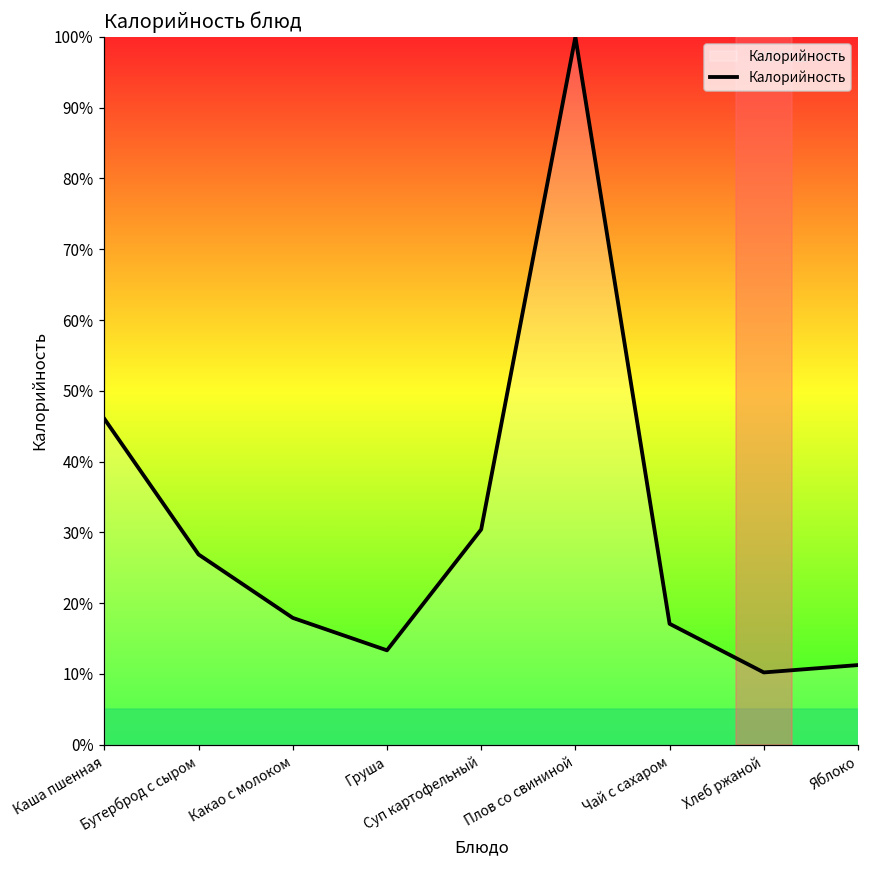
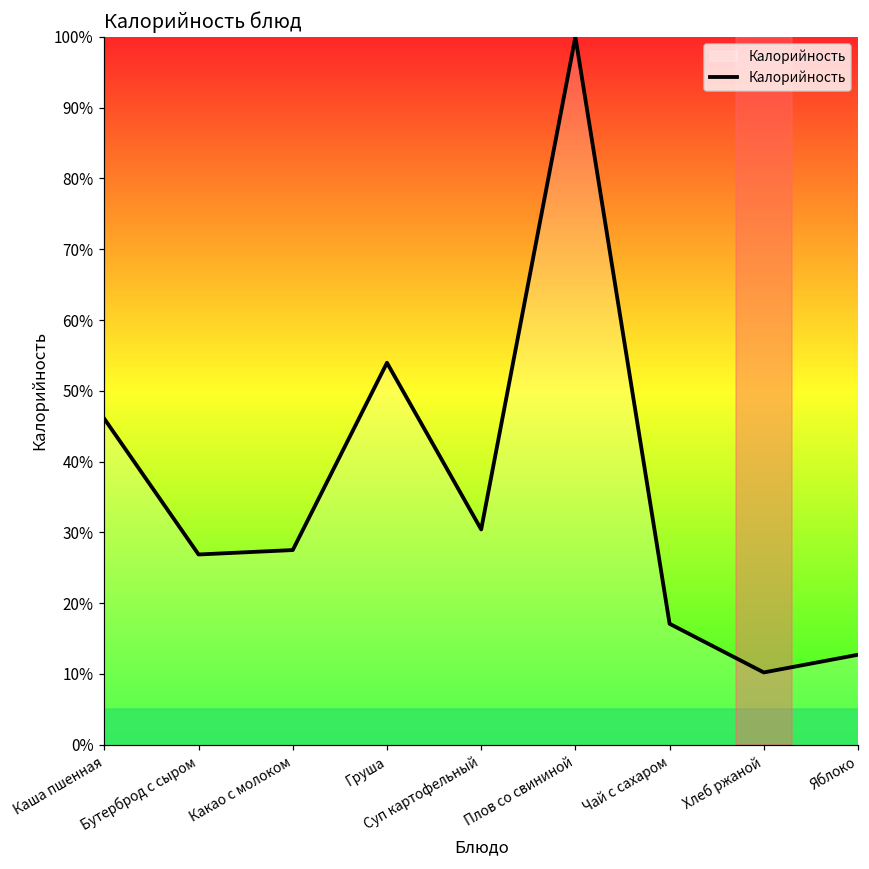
Какао с молоком: 18% -> 28%
Груша: 13% -> 54%
Яблоко: 11% -> 13%
